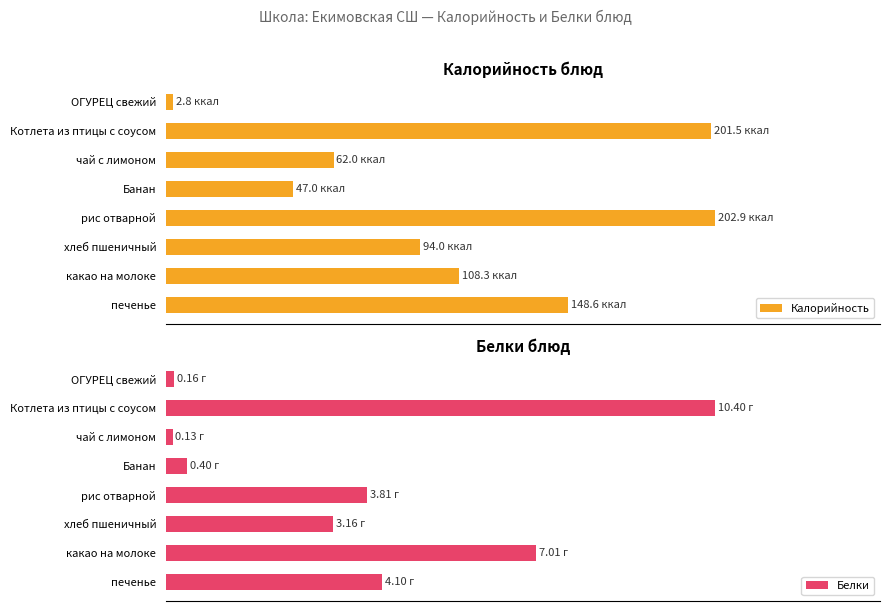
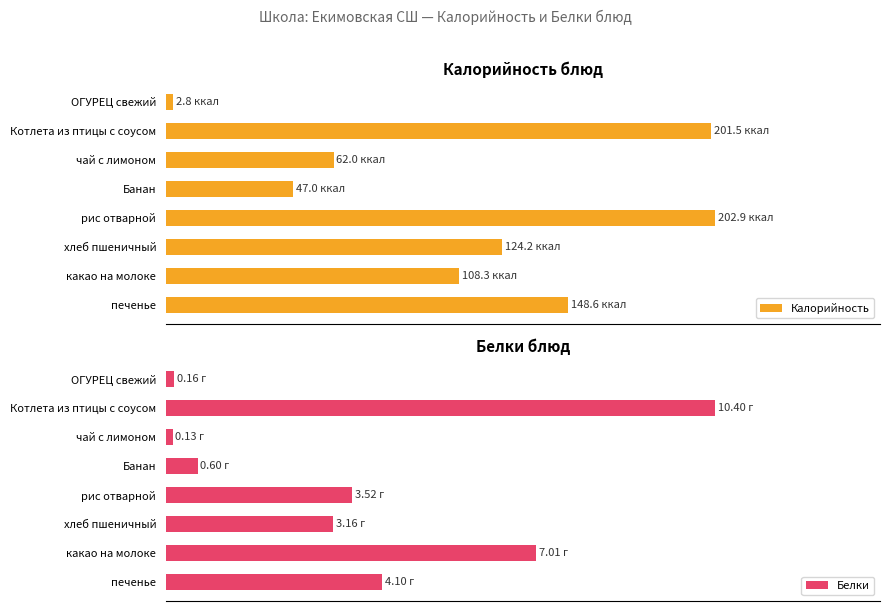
Калорийность блюд, хлеб пшеничный: 94.0 -> 124.2
Белки блюд, Банан: 0.40 -> 0.60
Белки блюд, рис отварной: 3.81 -> 3.52
